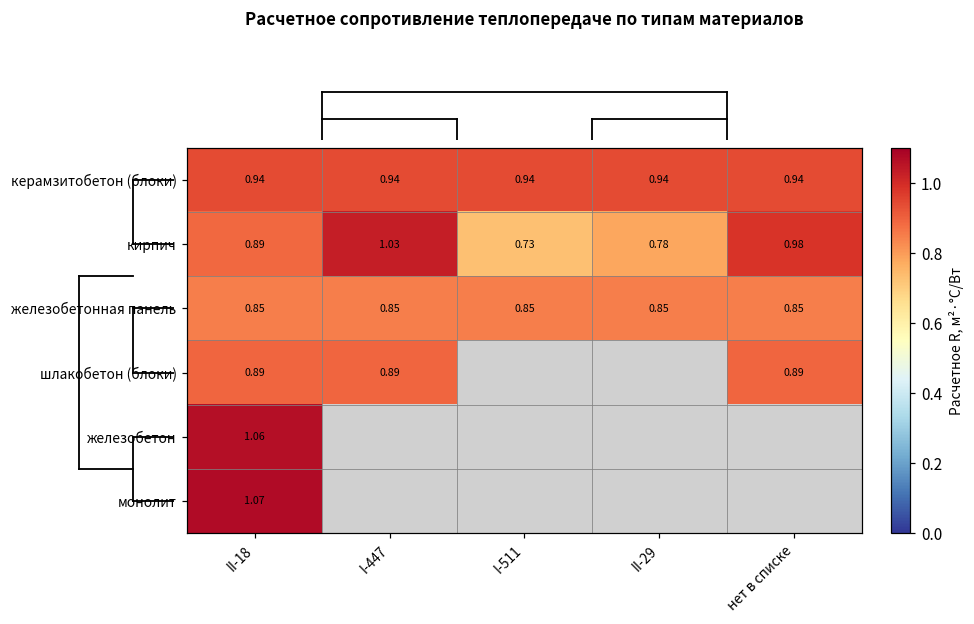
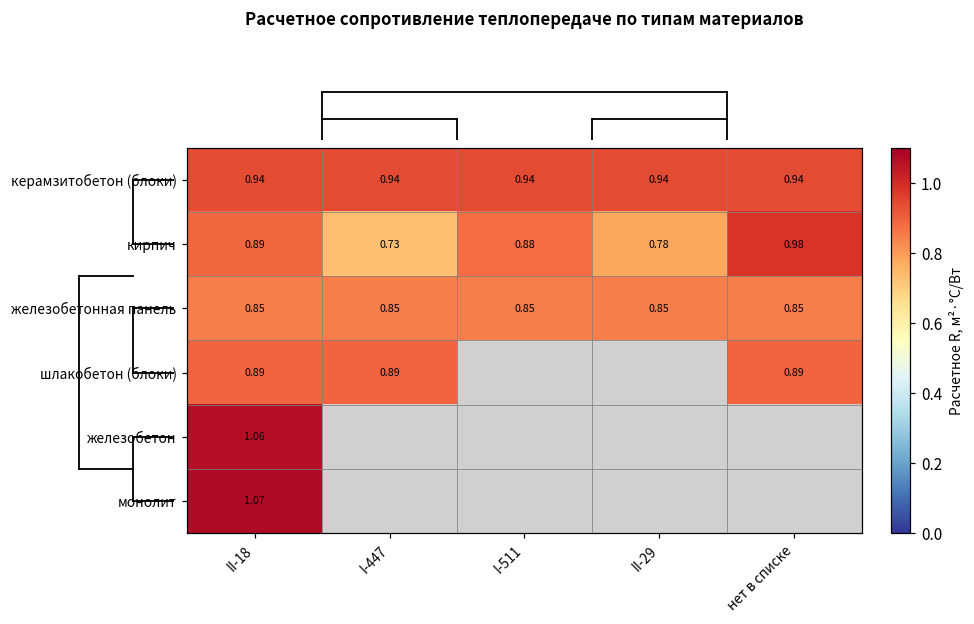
кирпич, I-447: 1.03 -> 0.73
кирпич, I-511: 0.73 -> 0.88
